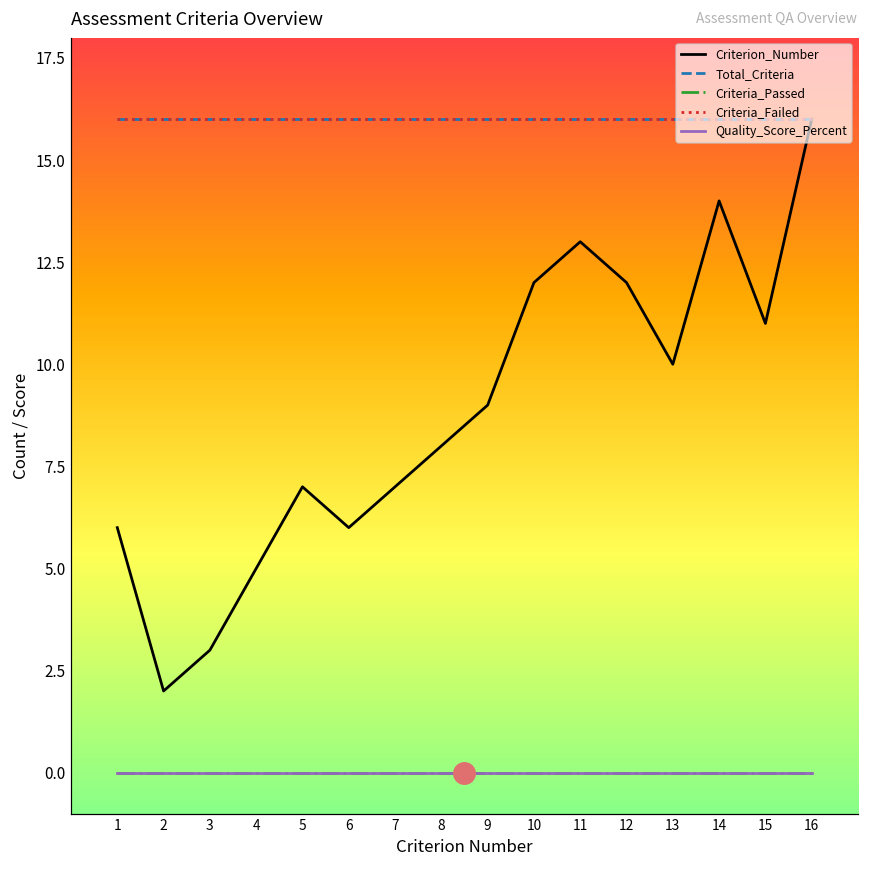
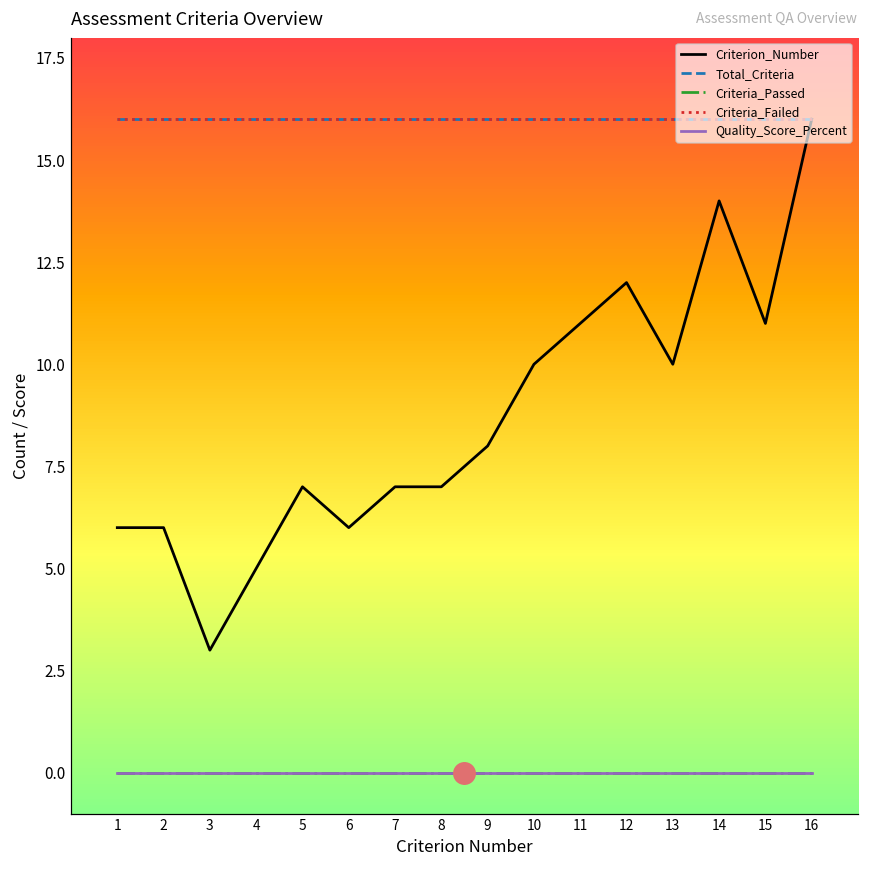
Criterion_Number, 2: 2 -> 6
Criterion_Number, 8: 8 -> 7
Criterion_Number, 9: 9 -> 8
Criterion_Number, 10: 12 -> 10
Criterion_Number, 11: 13 -> 11
